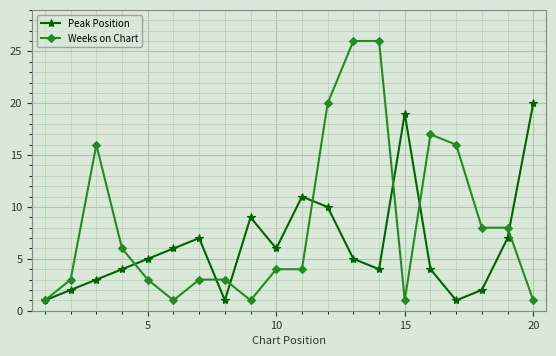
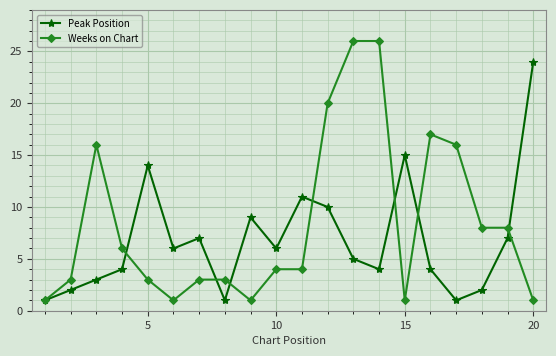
Peak Position, 5: 5 -> 14
Peak Position, 15: 19 -> 15
Peak Position, 20: 20 -> 24
